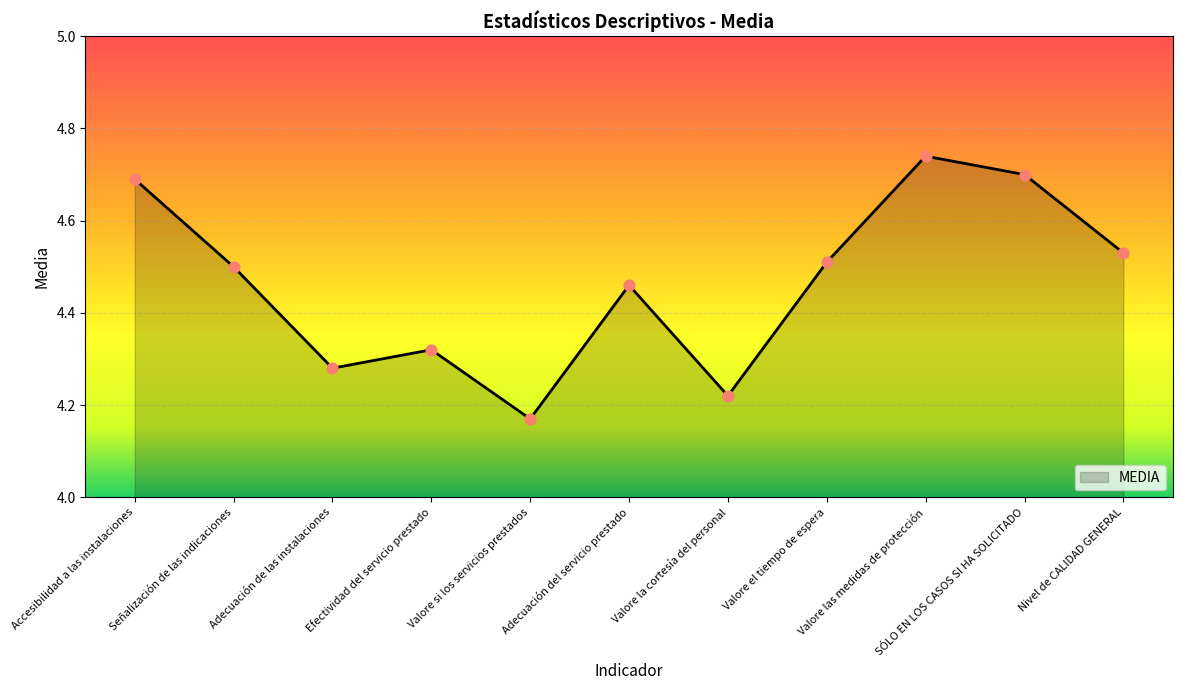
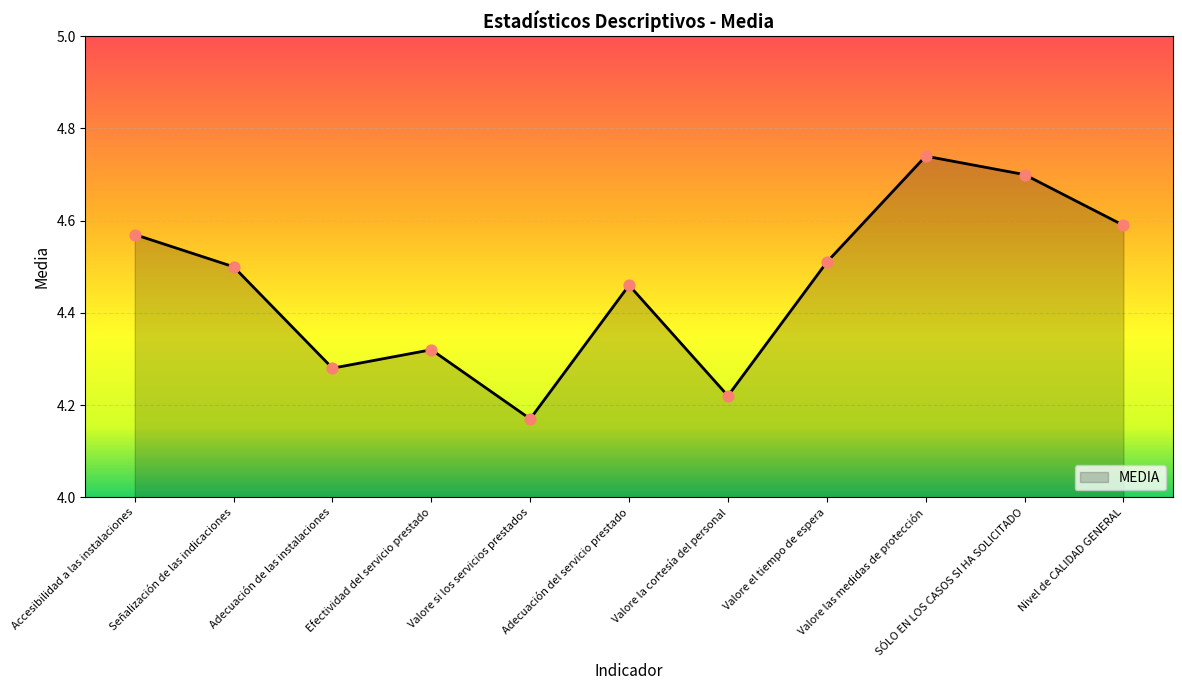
Accesibilidad a las instalaciones: 4.69 -> 4.57
Nivel de CALIDAD GENERAL: 4.53 -> 4.59
